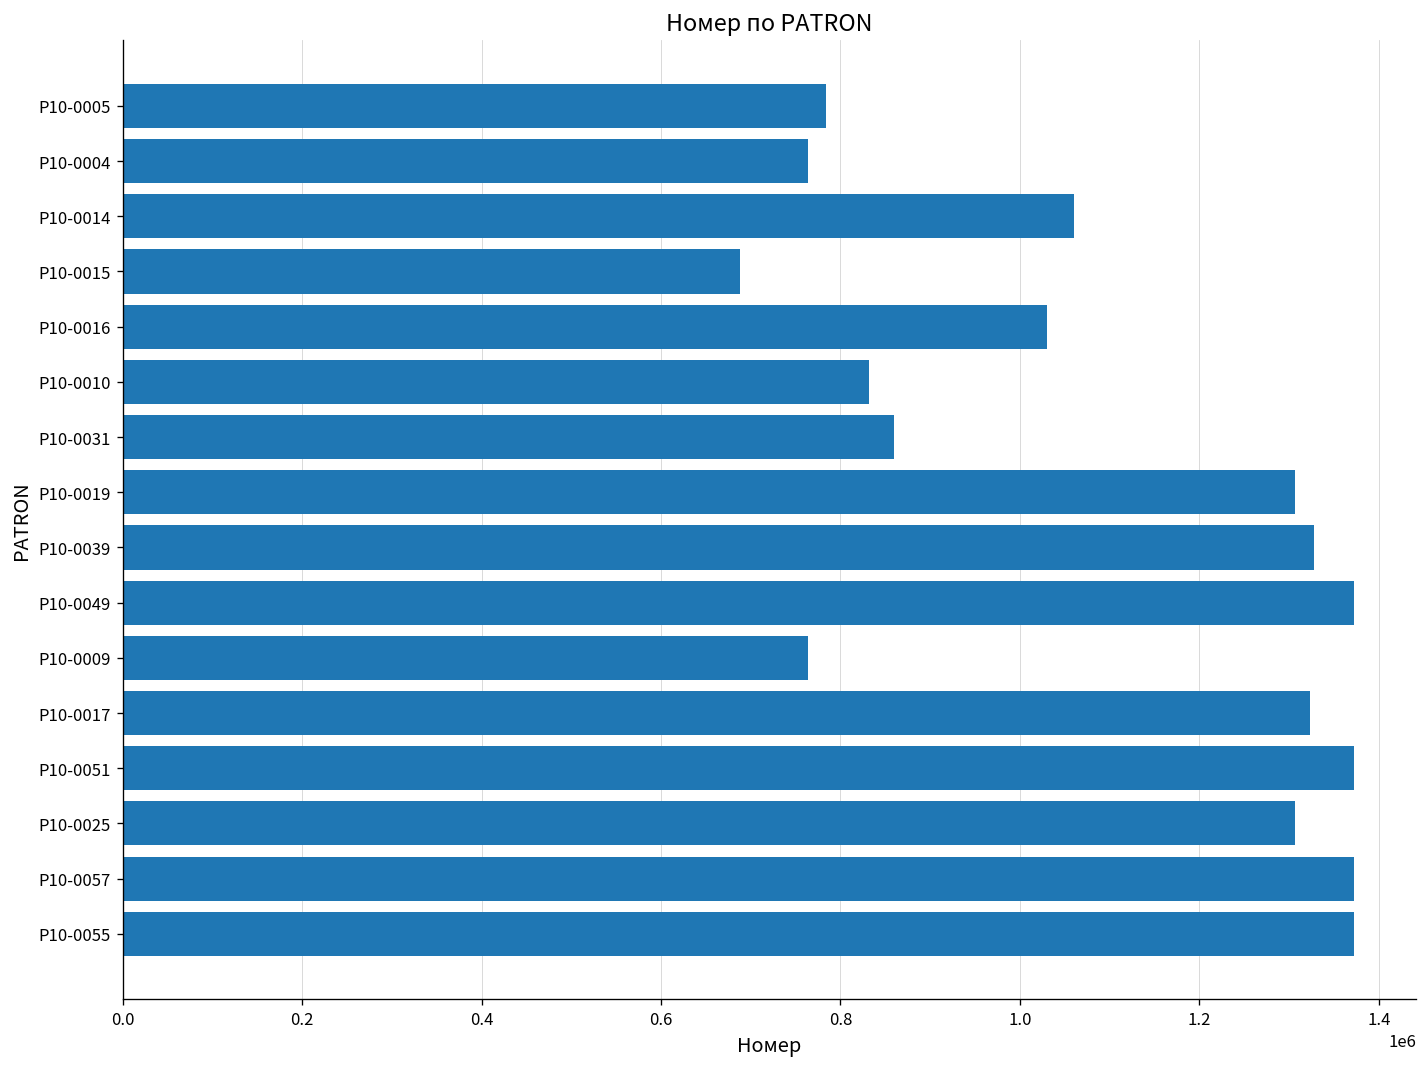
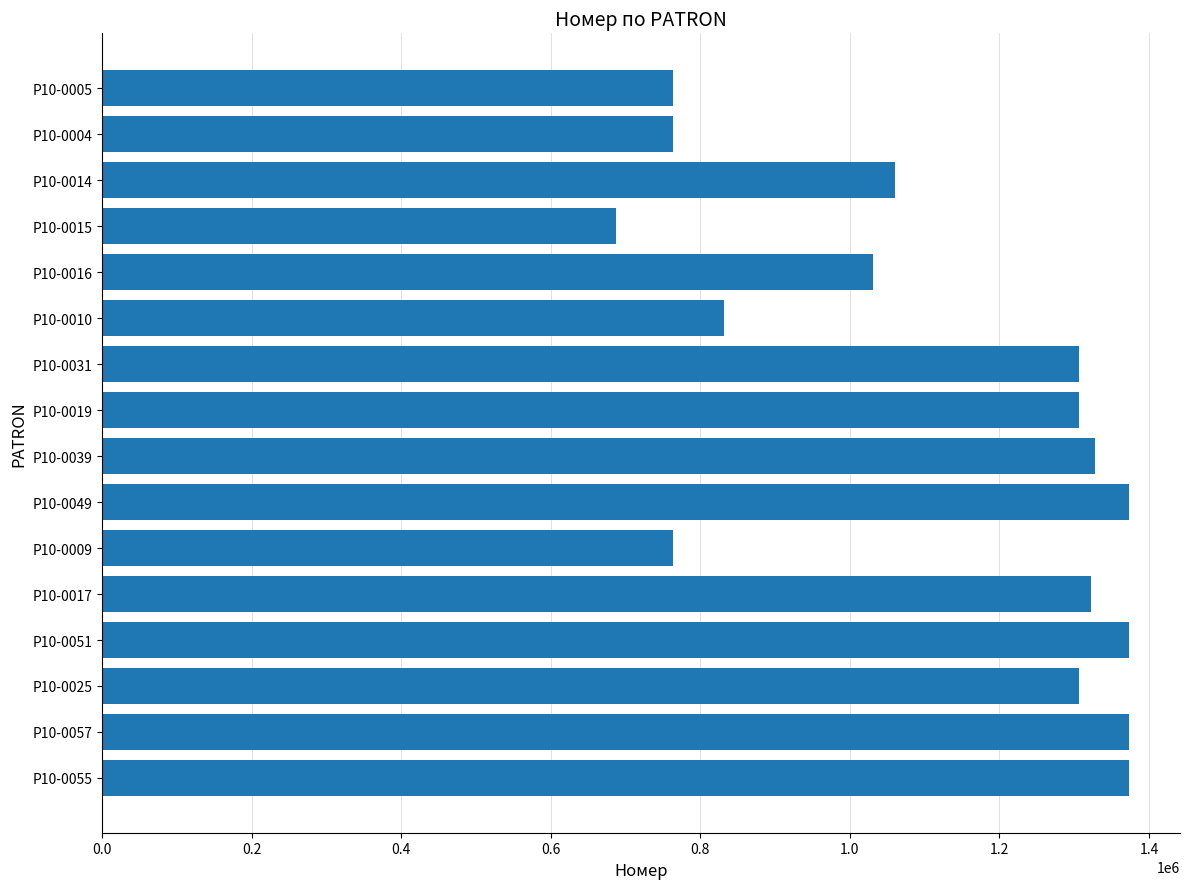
P10-0005: 780000 -> 760000
P10-0031: 860000 -> 1310000
